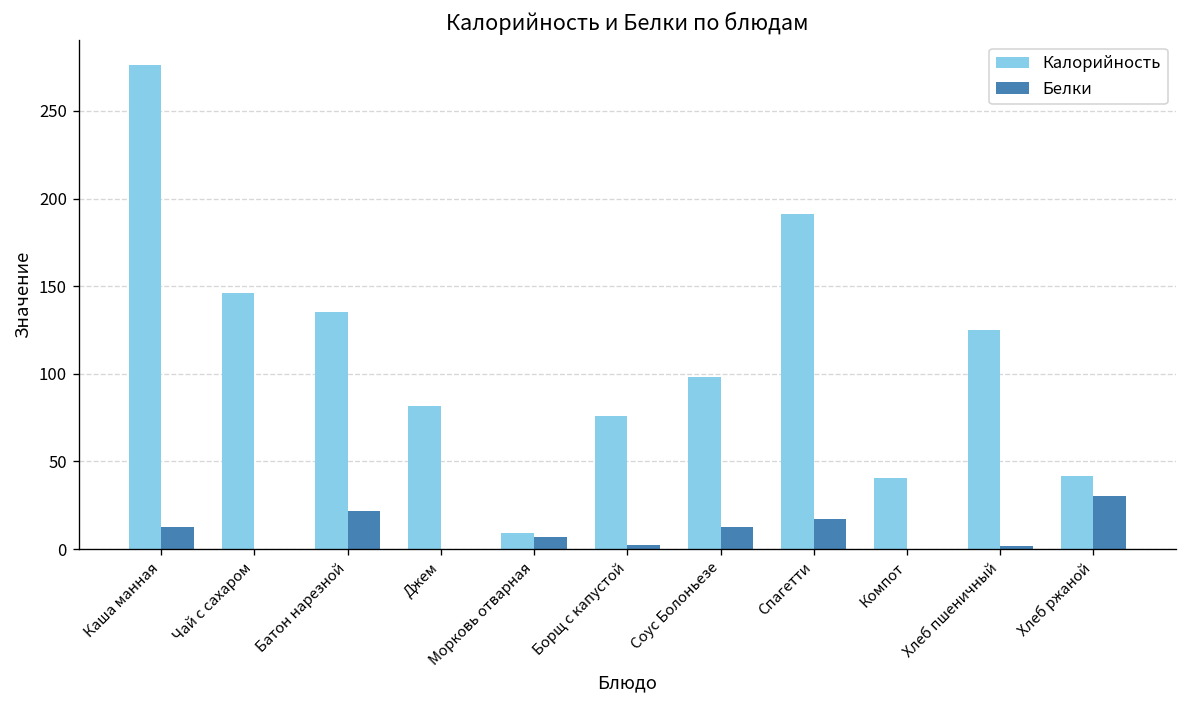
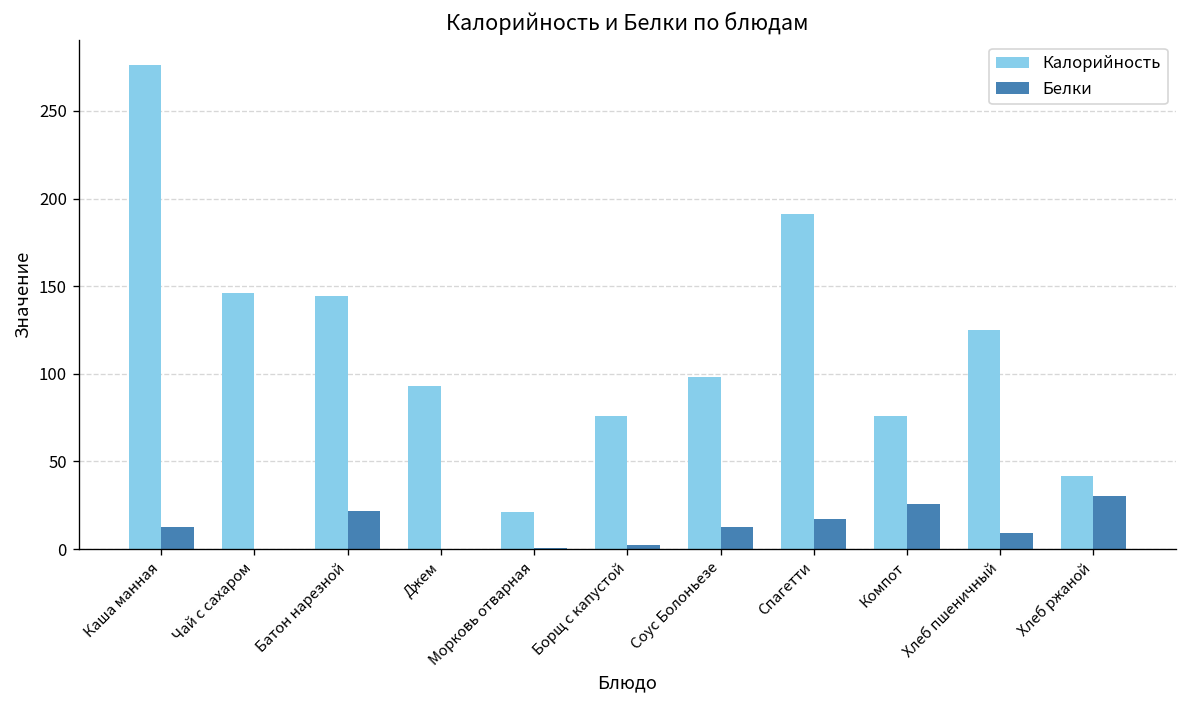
Калорийность, Батон нарезной: 135 -> 145
Калорийность, Джем: 82 -> 93
Калорийность, Морковь отварная: 9 -> 21
Белки, Морковь отварная: 7 -> 1
Калорийность, Компот: 40 -> 76
Белки, Компот: 0 -> 26
Белки, Хлеб пшеничный: 2 -> 9
